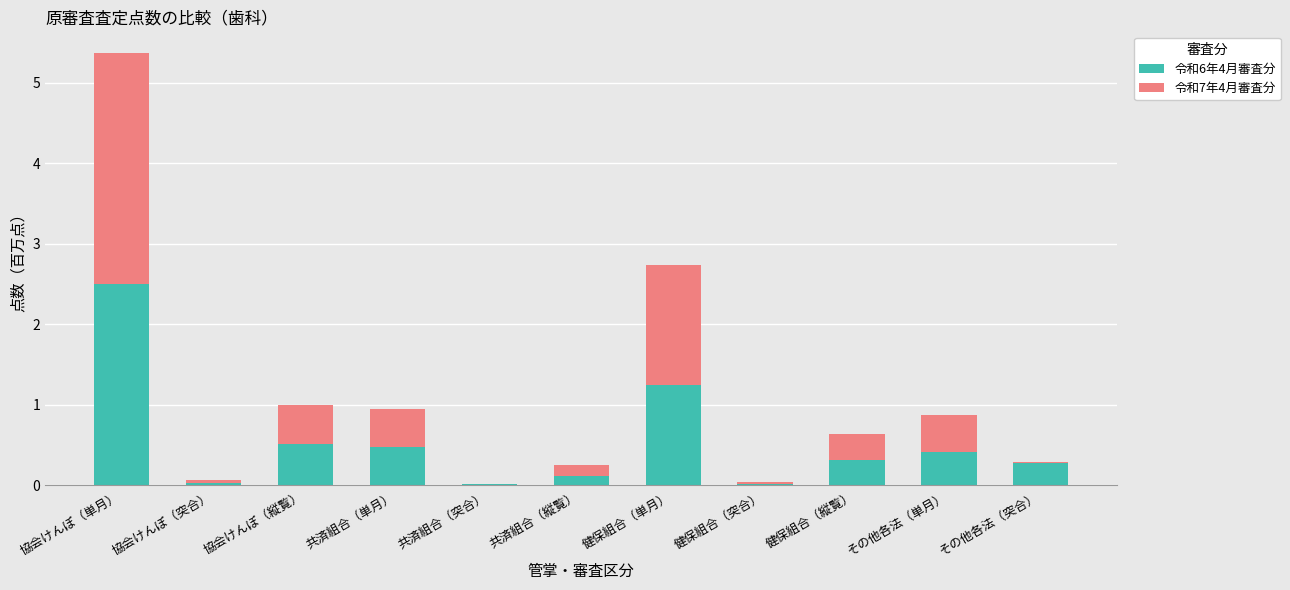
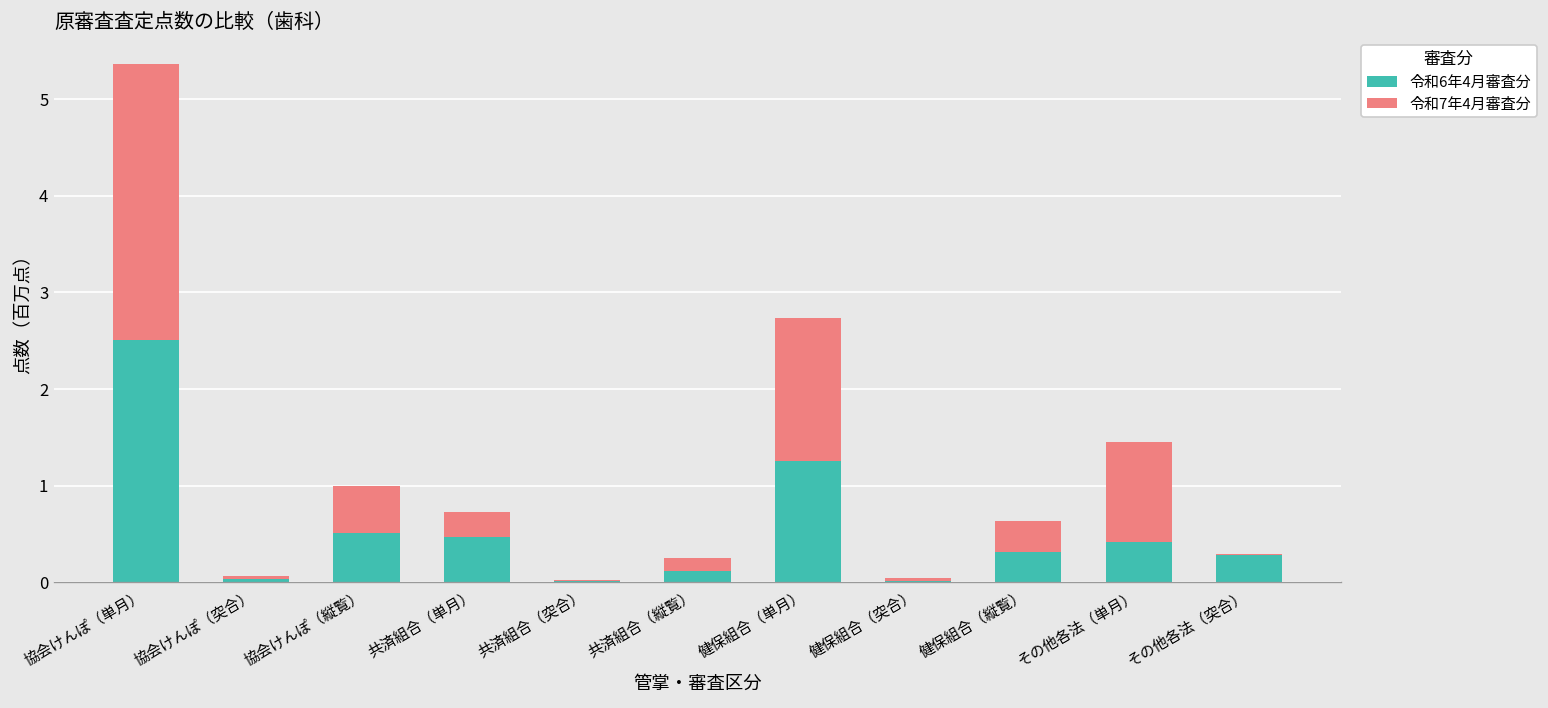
令和7年4月審査分, 共済組合（単月）: 0.5 -> 0.3
令和7年4月審査分, その他各法（単月）: 0.5 -> 1.0
